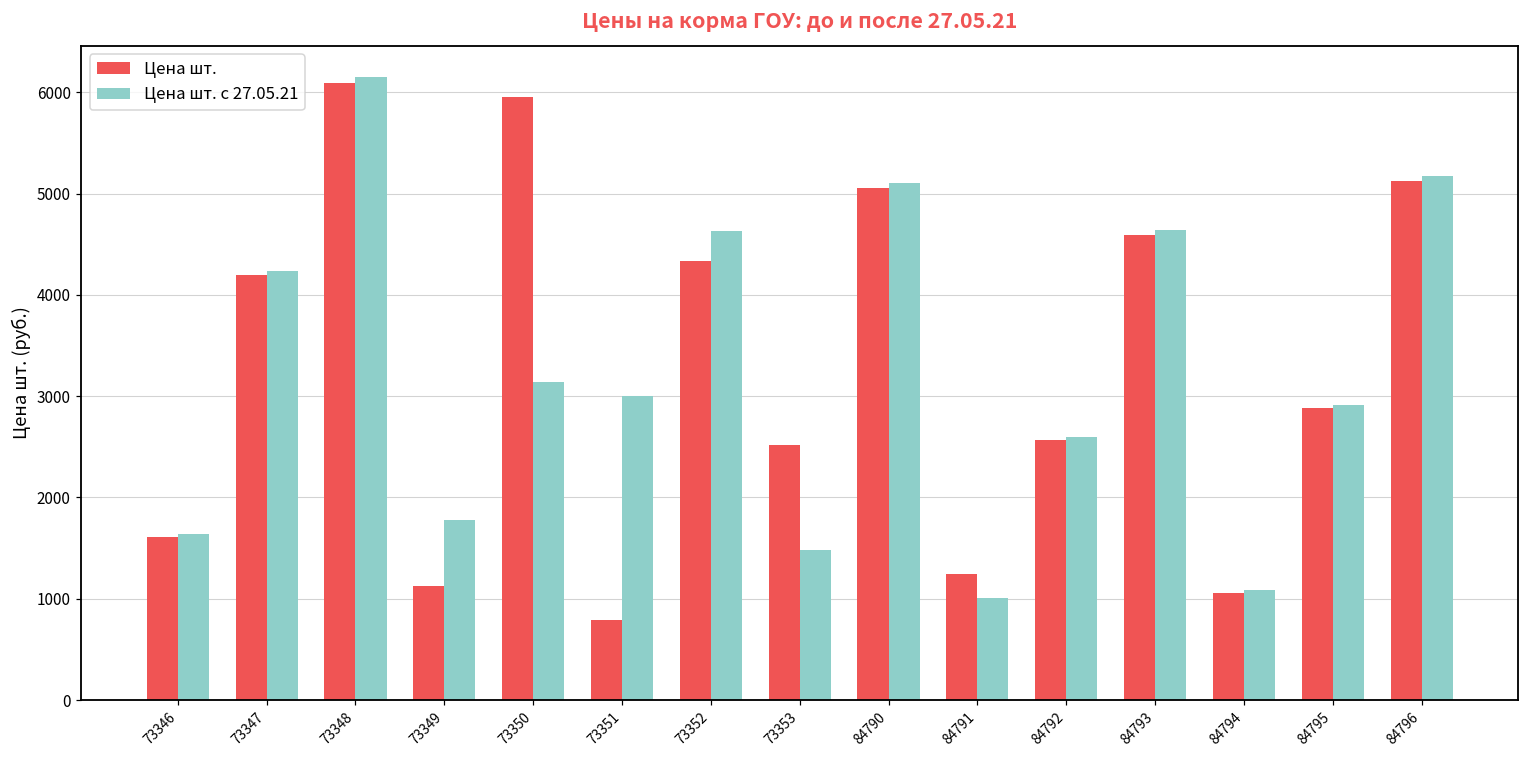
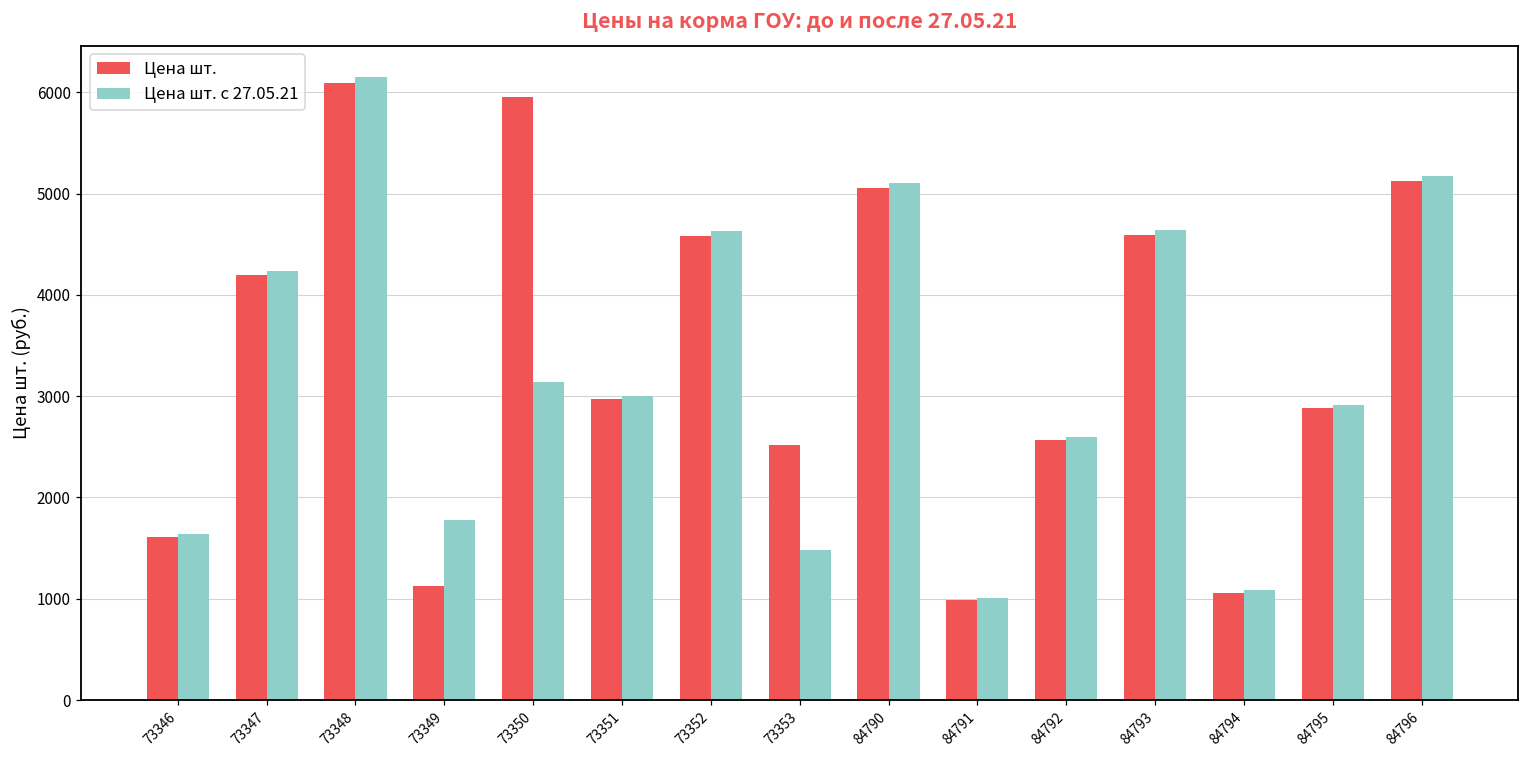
Цена шт., 73351: 800 -> 3000
Цена шт., 73352: 4300 -> 4600
Цена шт., 84791: 1200 -> 1000
